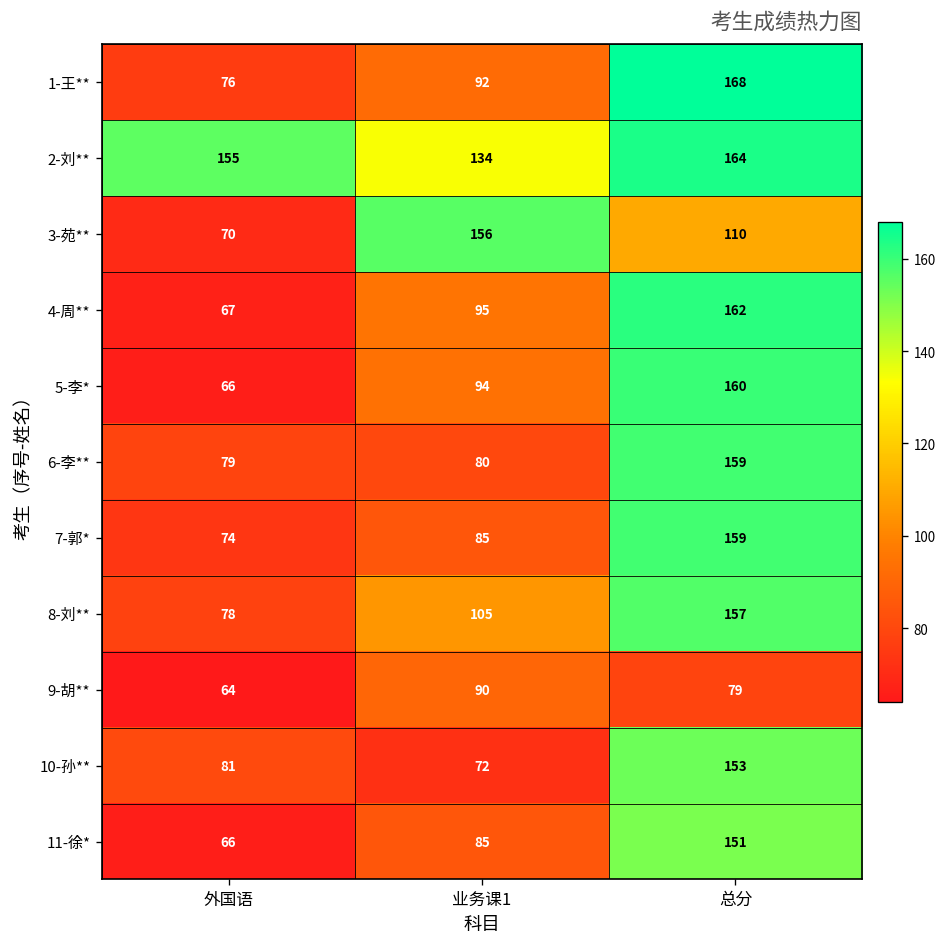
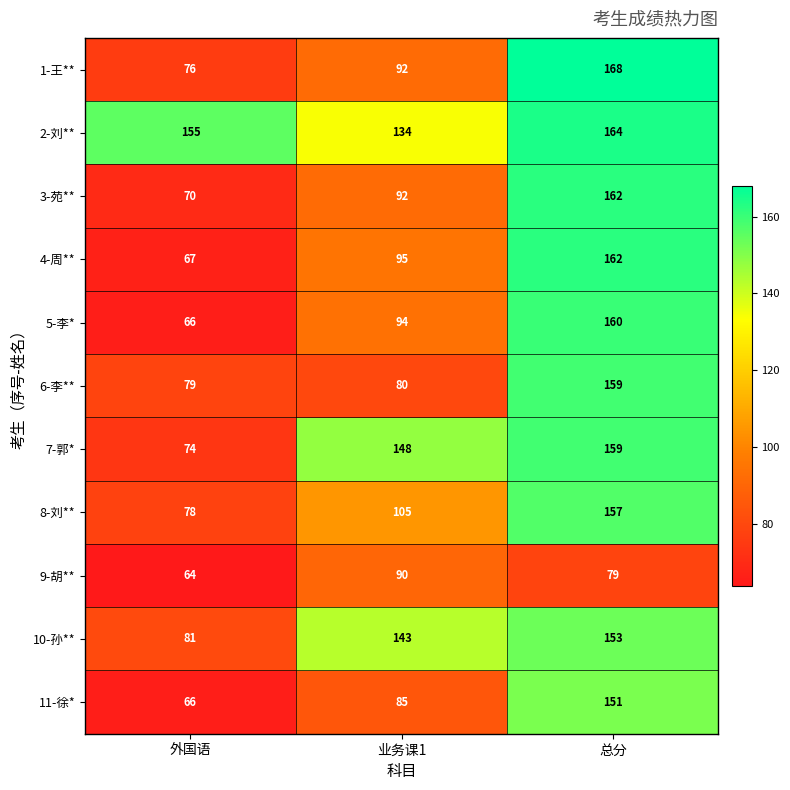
3-苑**, 业务课1: 156 -> 92
3-苑**, 总分: 110 -> 162
7-郭*, 业务课1: 85 -> 148
10-孙**, 业务课1: 72 -> 143
